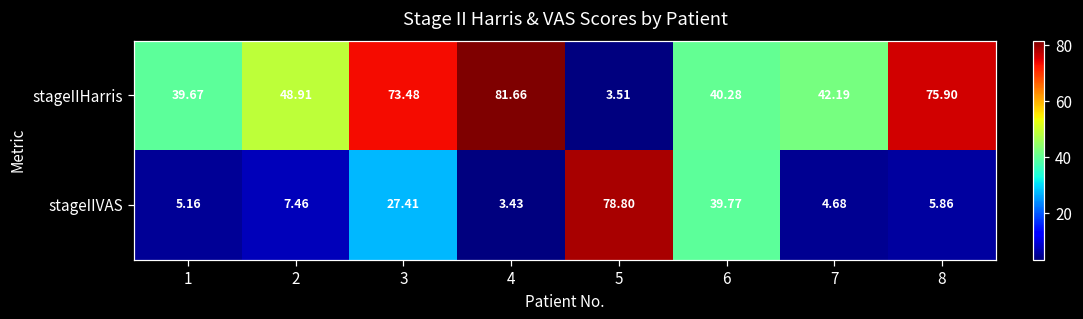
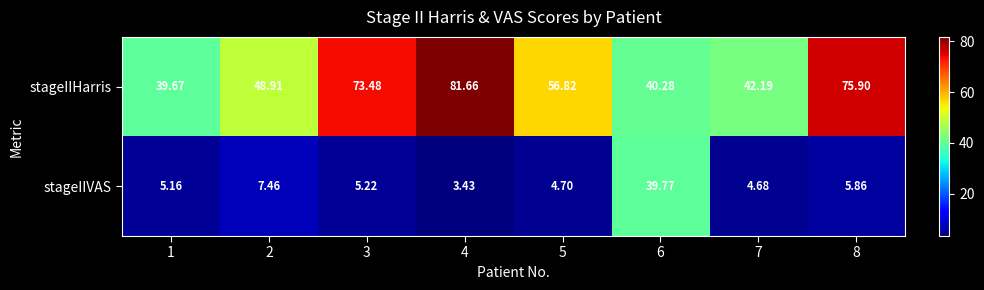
stageIIHarris, 5: 3.51 -> 56.82
stageIIVAS, 3: 27.41 -> 5.22
stageIIVAS, 5: 78.80 -> 4.70
